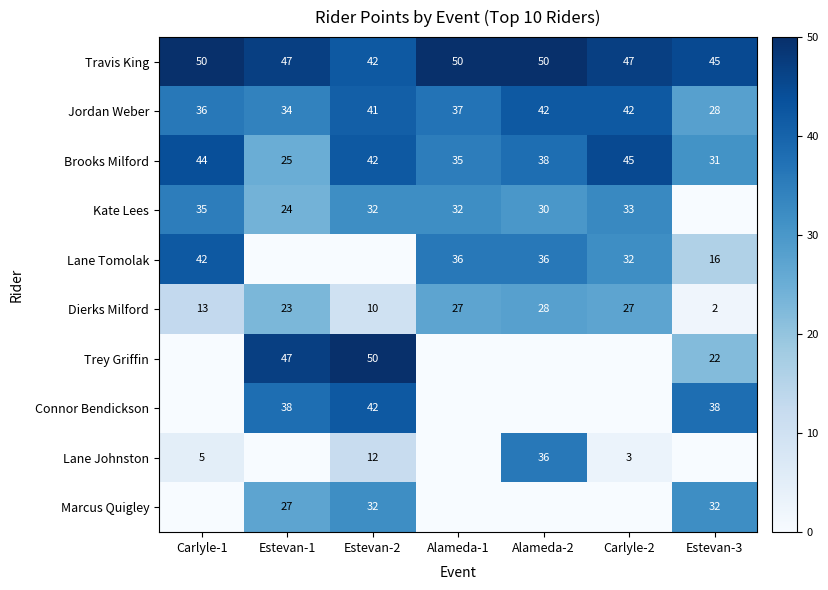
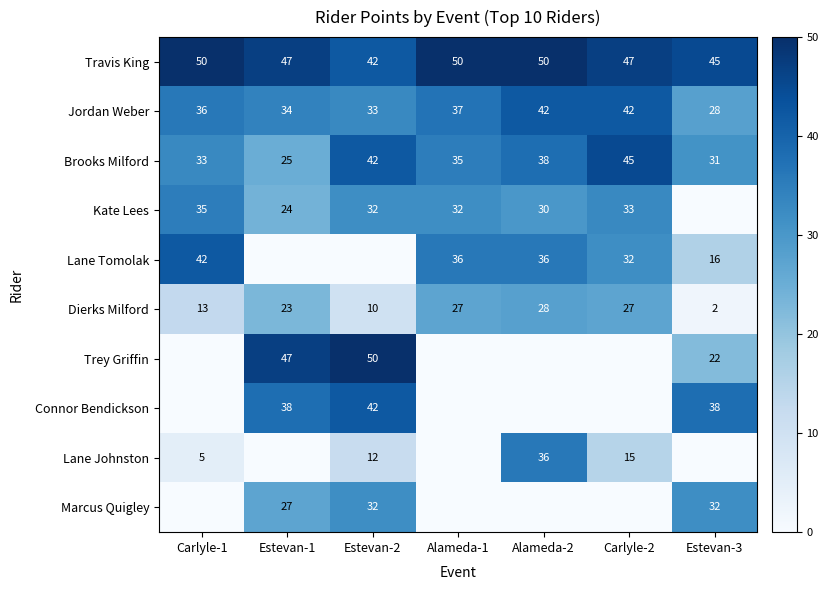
Jordan Weber, Estevan-2: 41 -> 33
Brooks Milford, Carlyle-1: 44 -> 33
Lane Johnston, Carlyle-2: 3 -> 15
